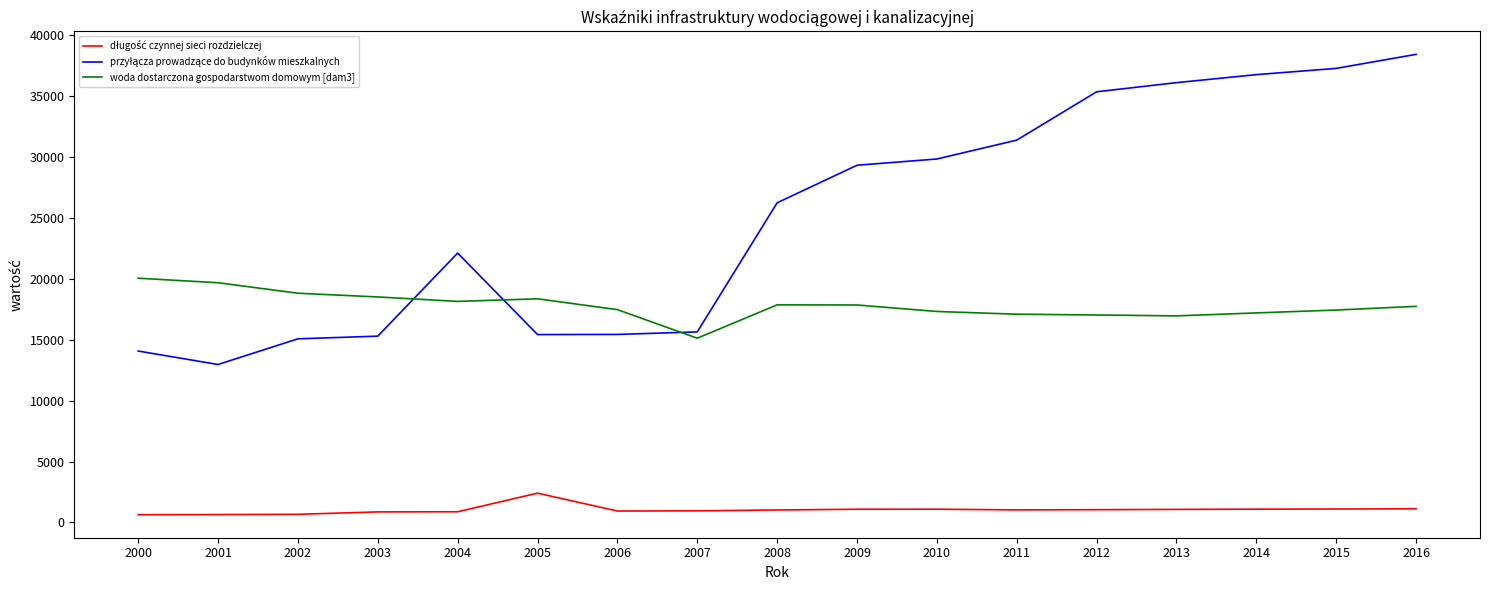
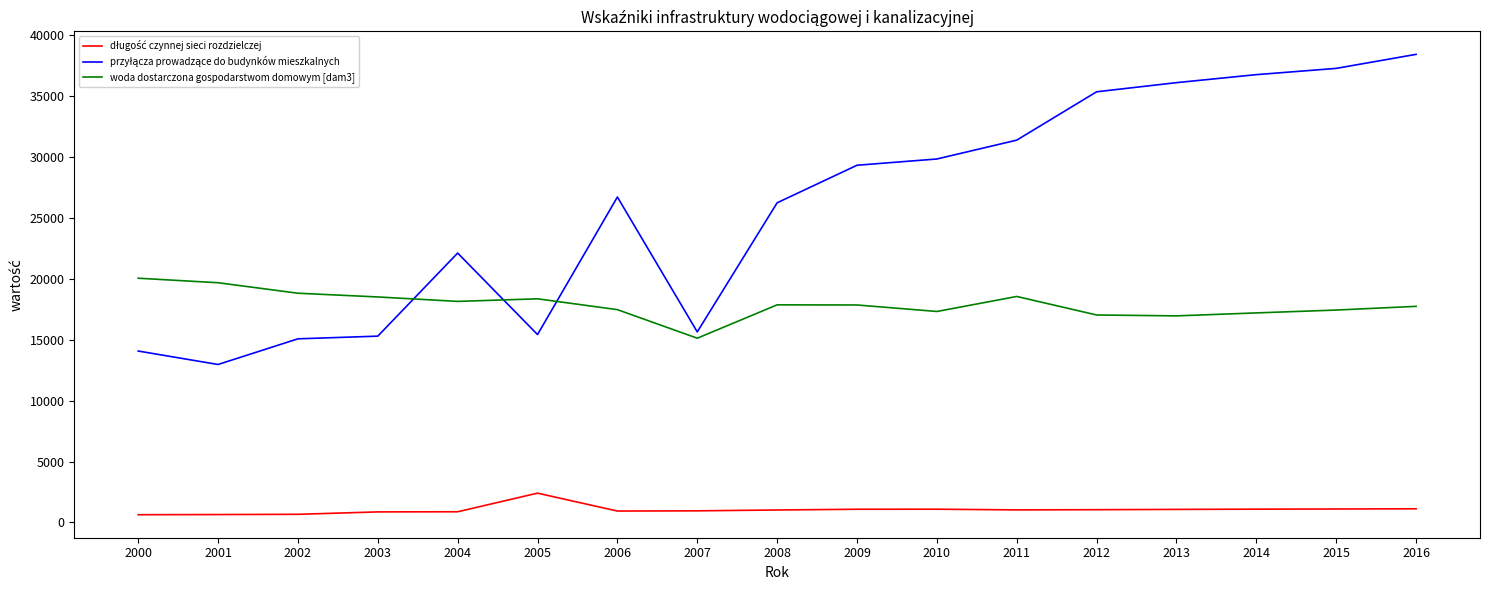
przyłącza prowadzące do budynków mieszkalnych, 2006: 15400 -> 26700
woda dostarczona gospodarstwom domowym [dam3], 2011: 17100 -> 18600
